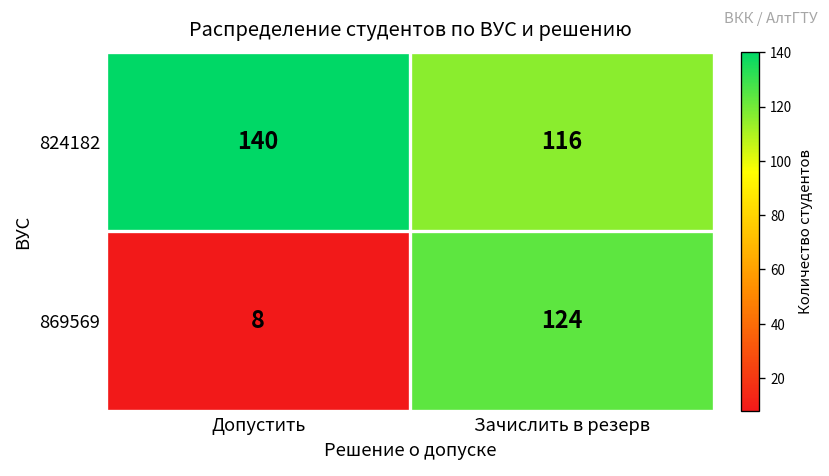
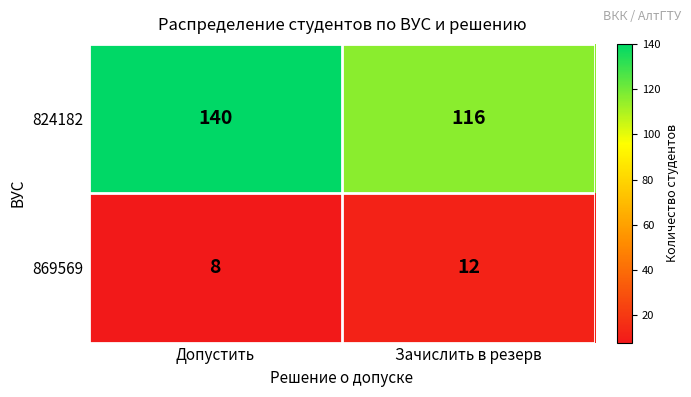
869569, Зачислить в резерв: 124 -> 12
